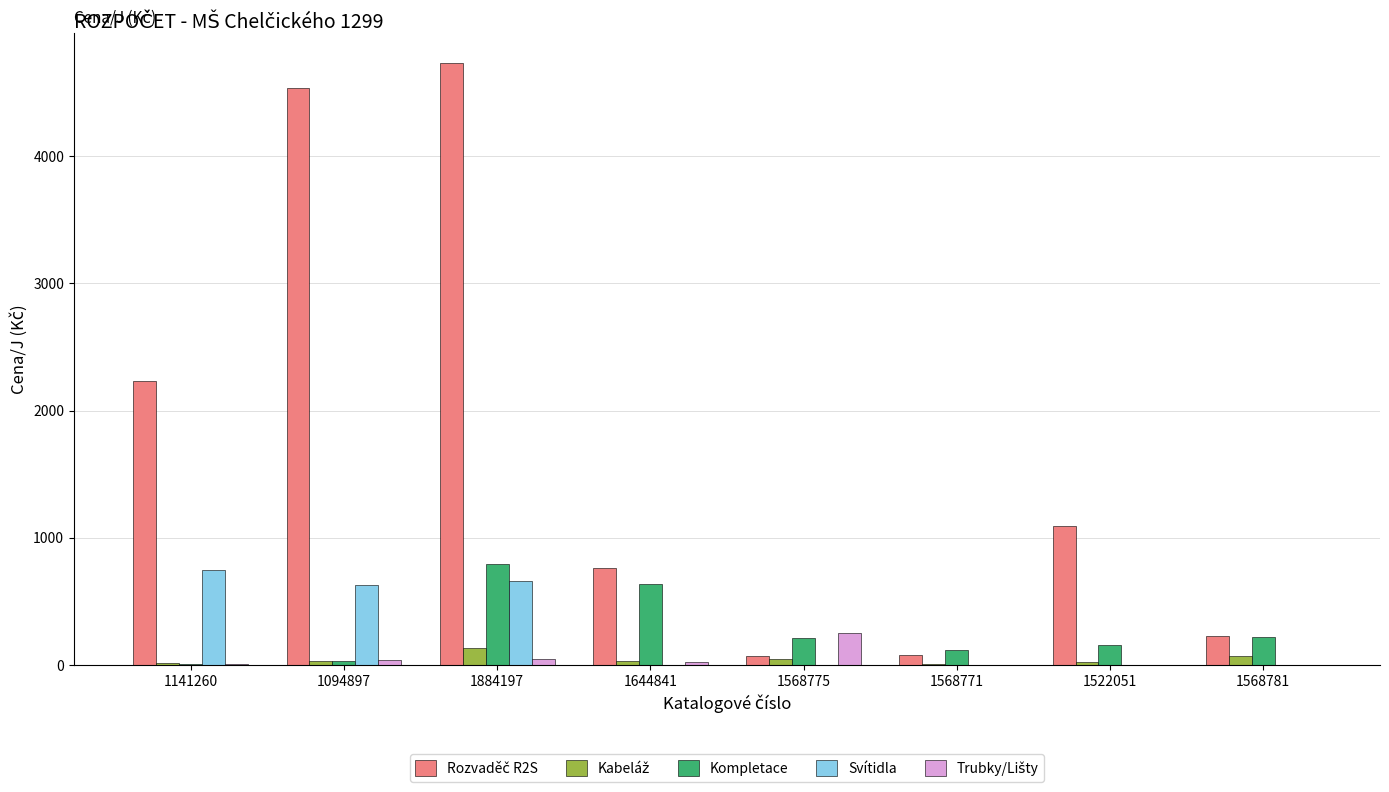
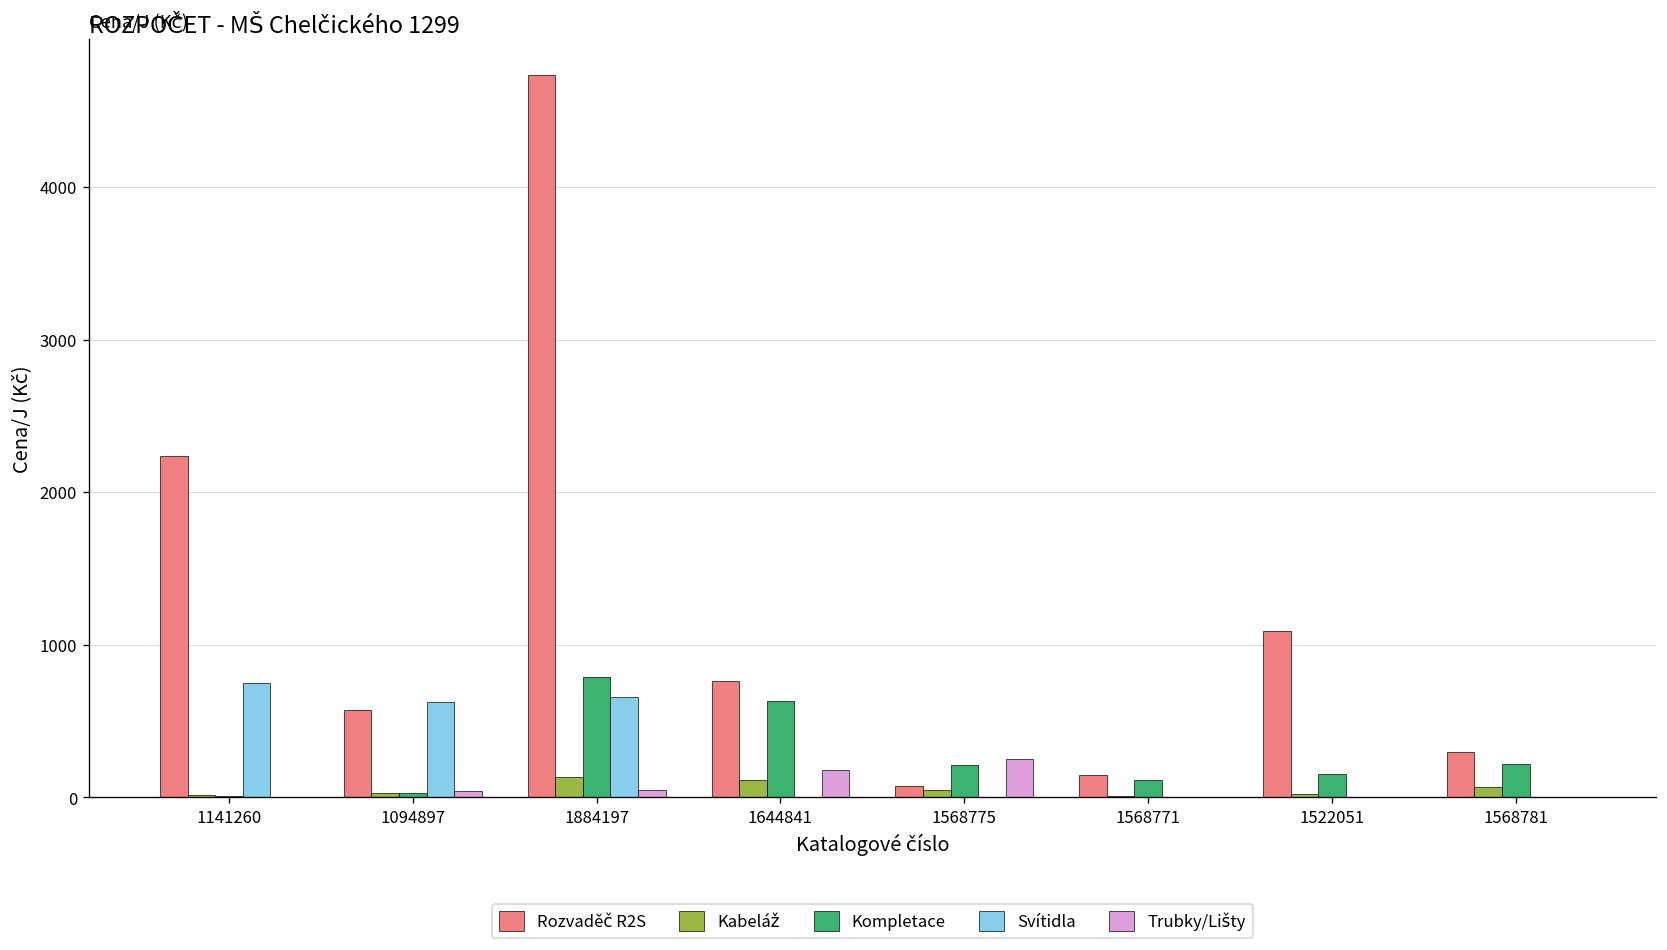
Rozvaděč R2S, 1094897: 4540 -> 580
Kabeláž, 1644841: 30 -> 120
Trubky/Lišty, 1644841: 20 -> 180
Rozvaděč R2S, 1568771: 80 -> 150
Rozvaděč R2S, 1568781: 230 -> 300
